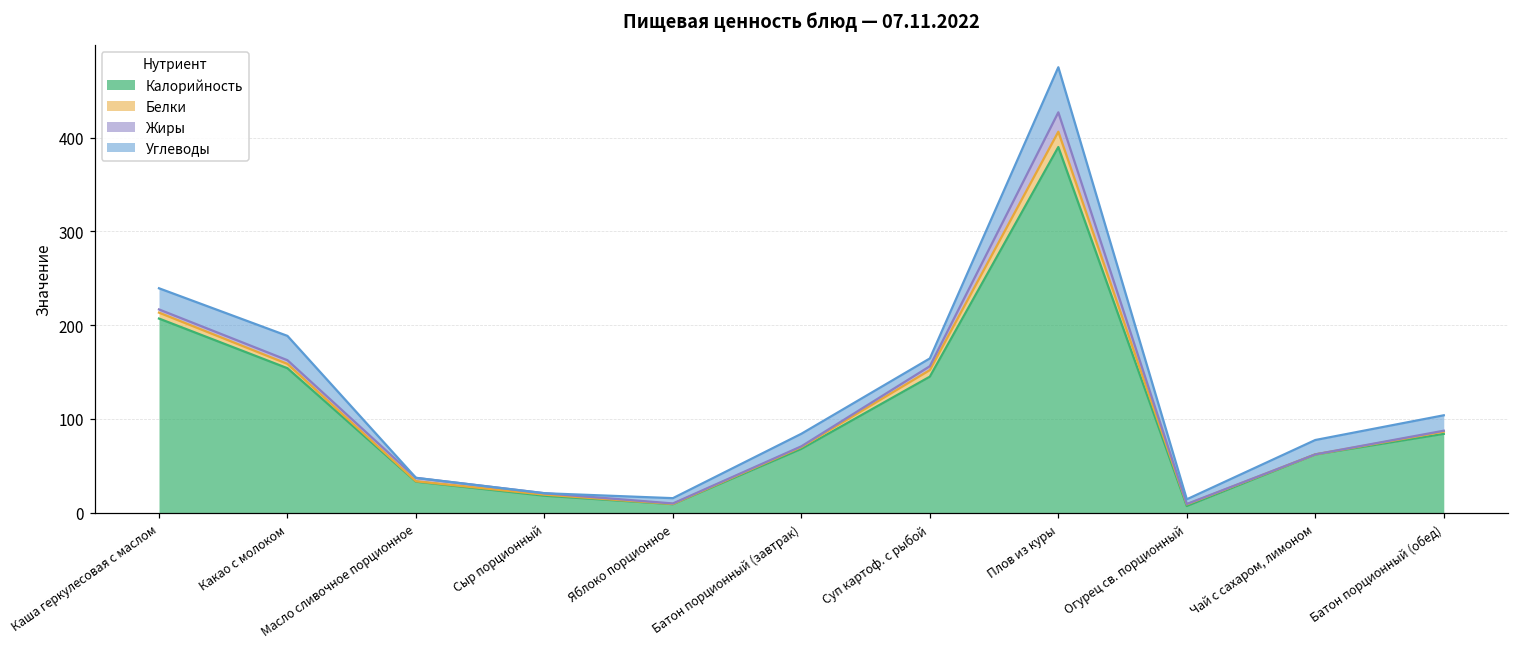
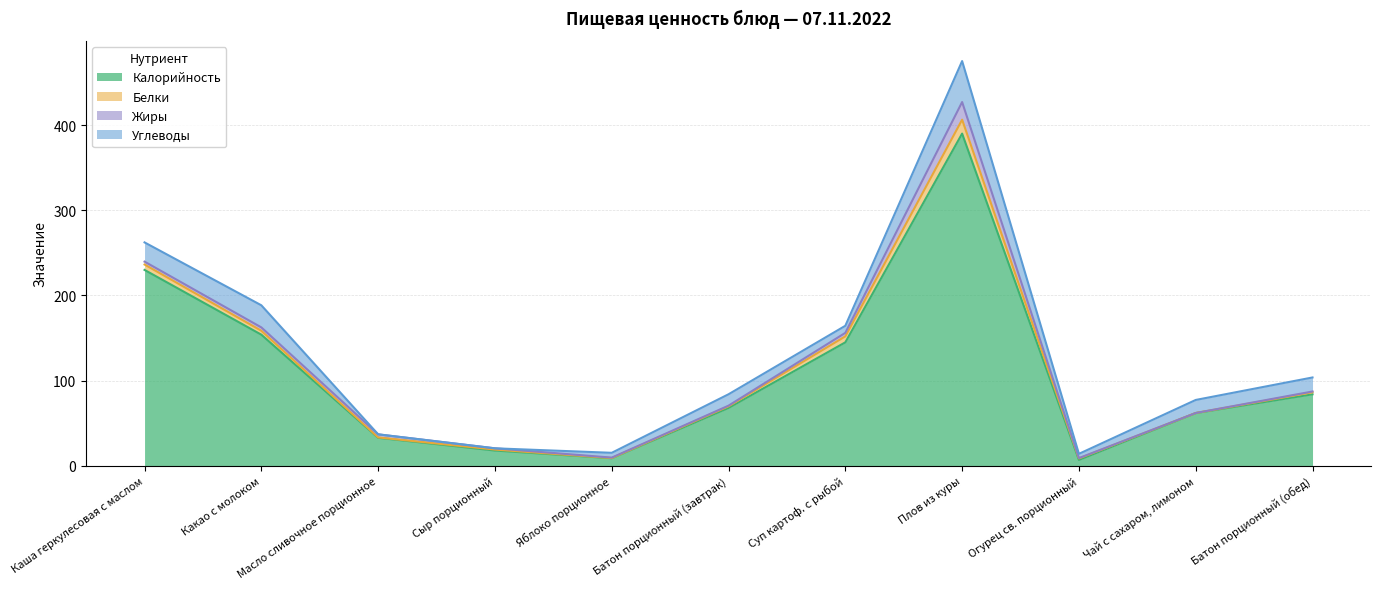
Калорийность, Каша геркулесовая с маслом: 210 -> 230
